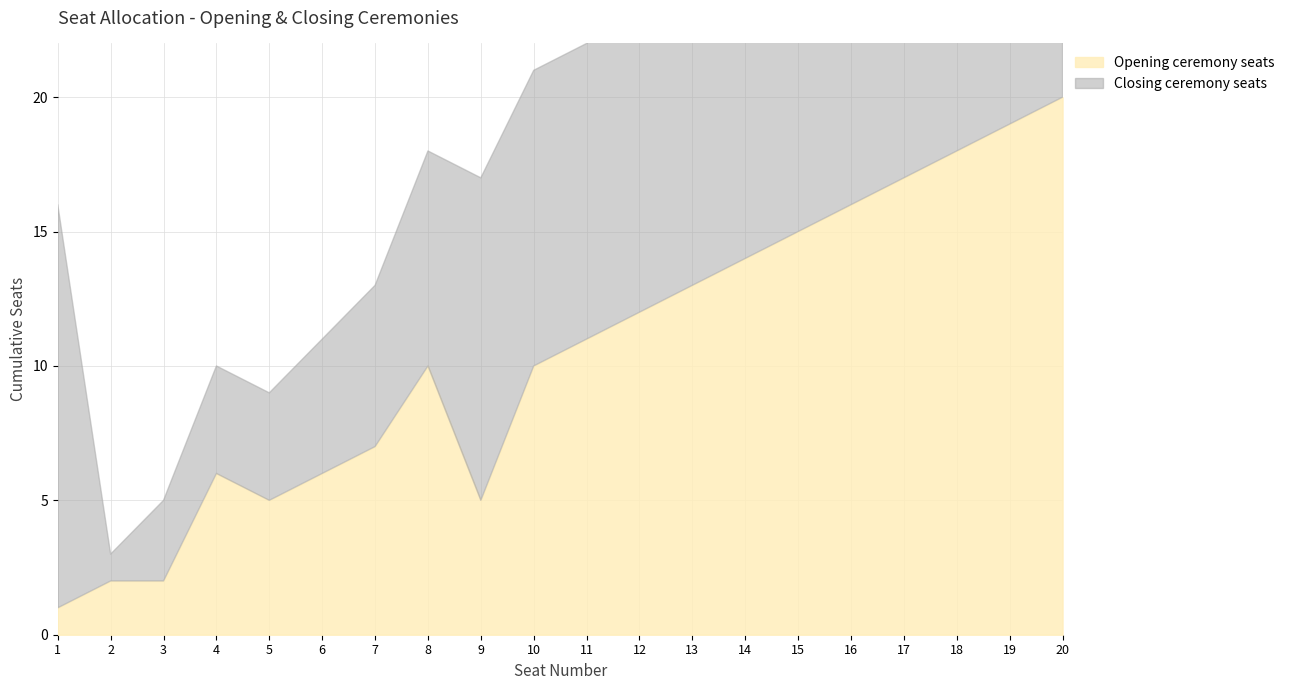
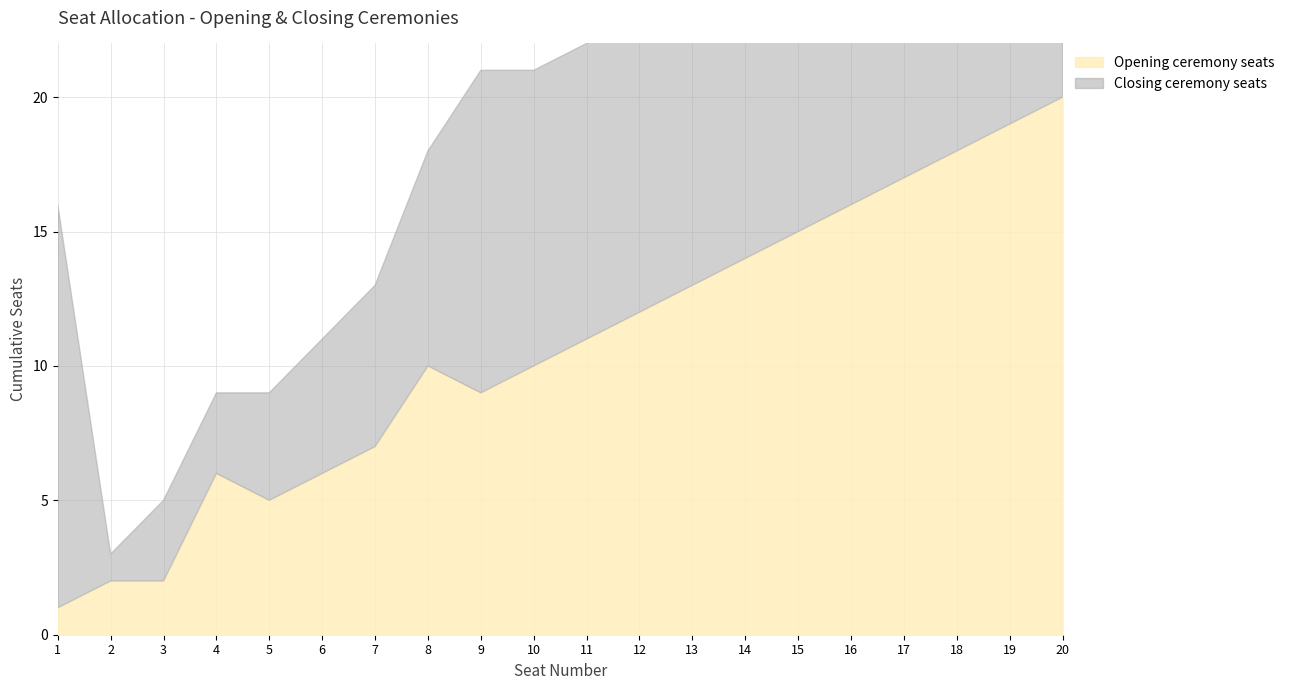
Closing ceremony seats, 4: 4 -> 3
Opening ceremony seats, 9: 5 -> 9
